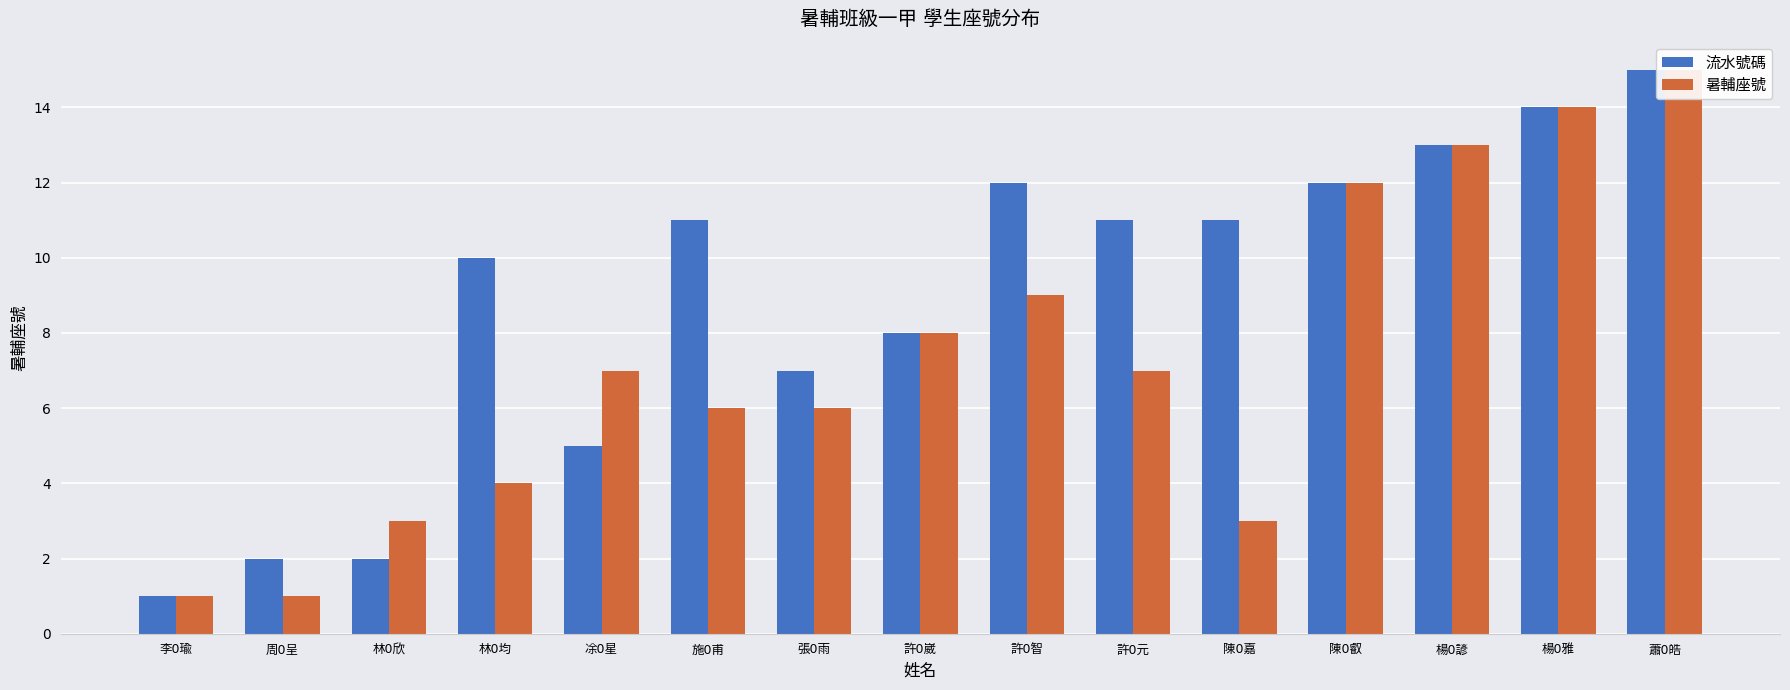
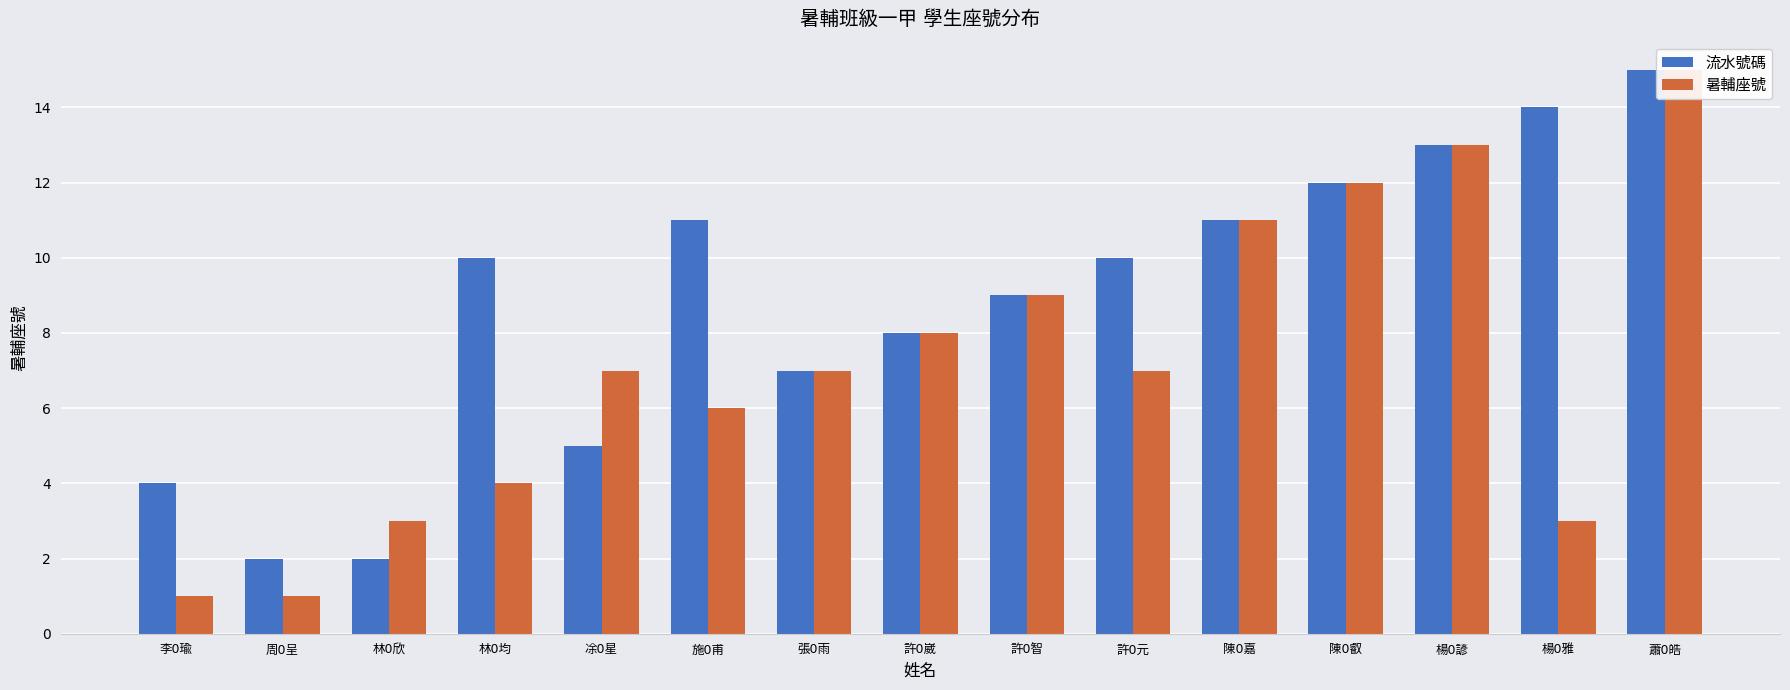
流水號碼, 李0瑜: 1 -> 4
暑輔座號, 張0雨: 6 -> 7
流水號碼, 許0智: 12 -> 9
流水號碼, 許0元: 11 -> 10
暑輔座號, 陳0嘉: 3 -> 11
暑輔座號, 楊0雅: 14 -> 3
